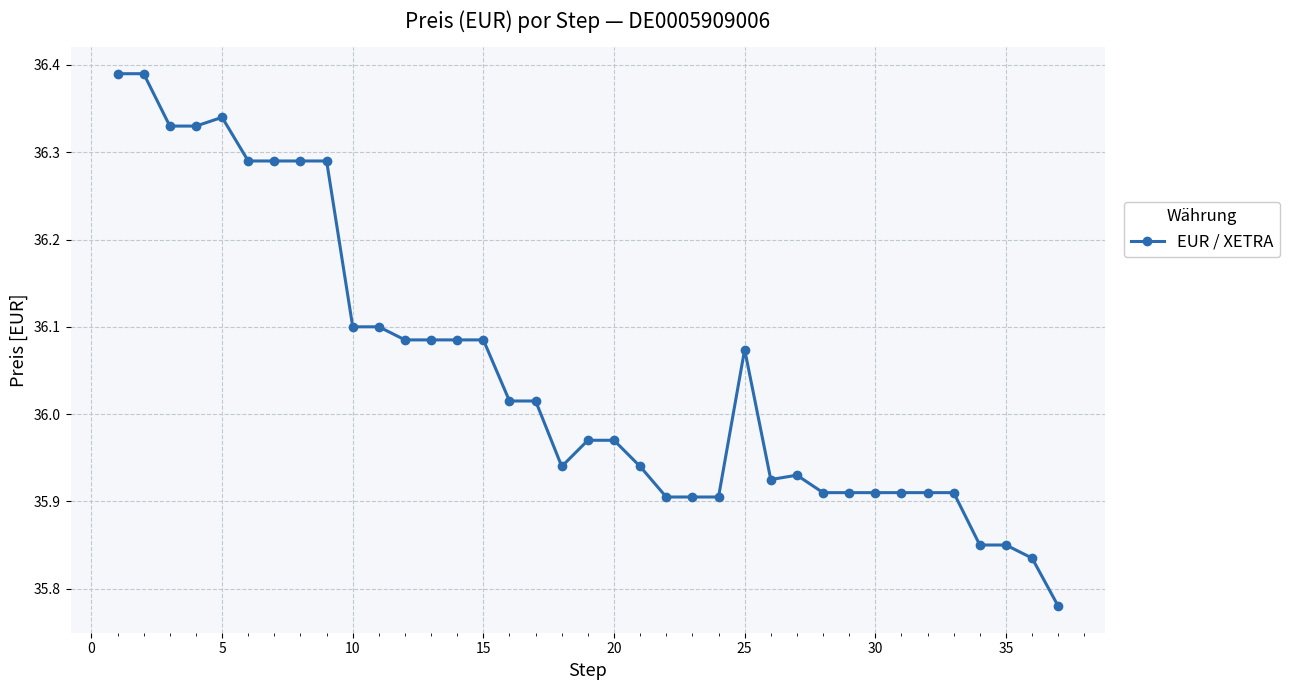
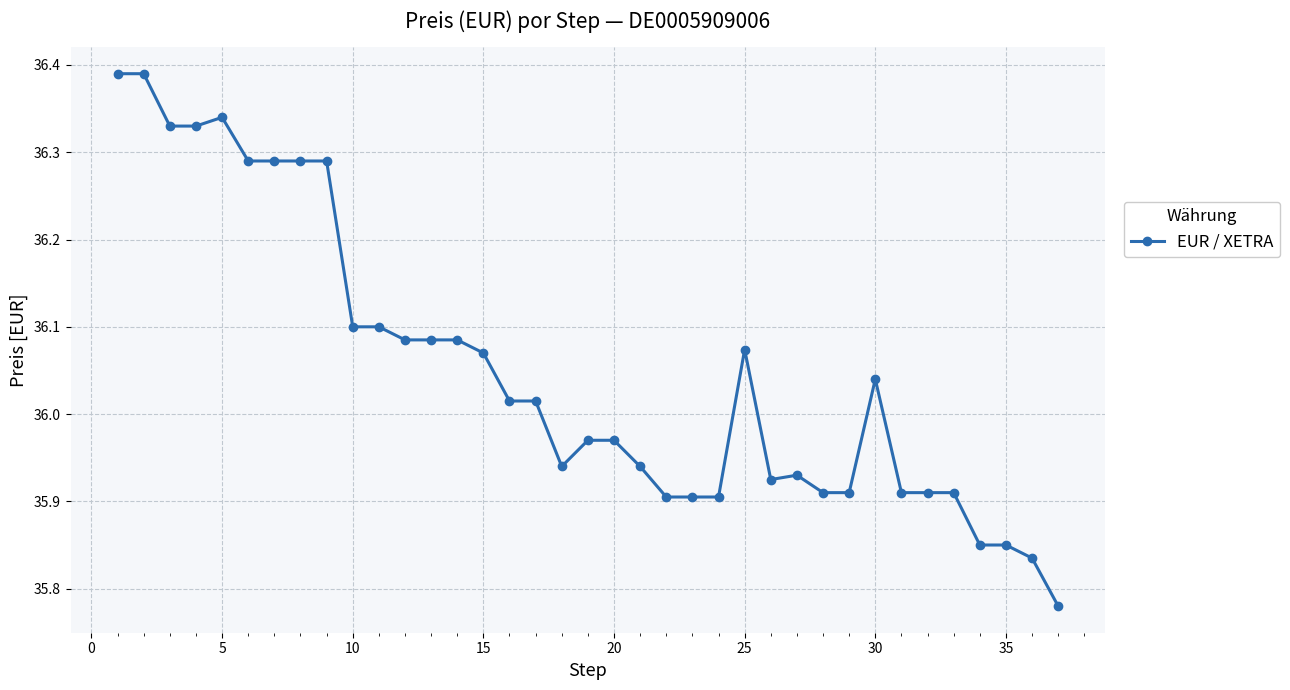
15: 36.09 -> 36.07
30: 35.91 -> 36.04
